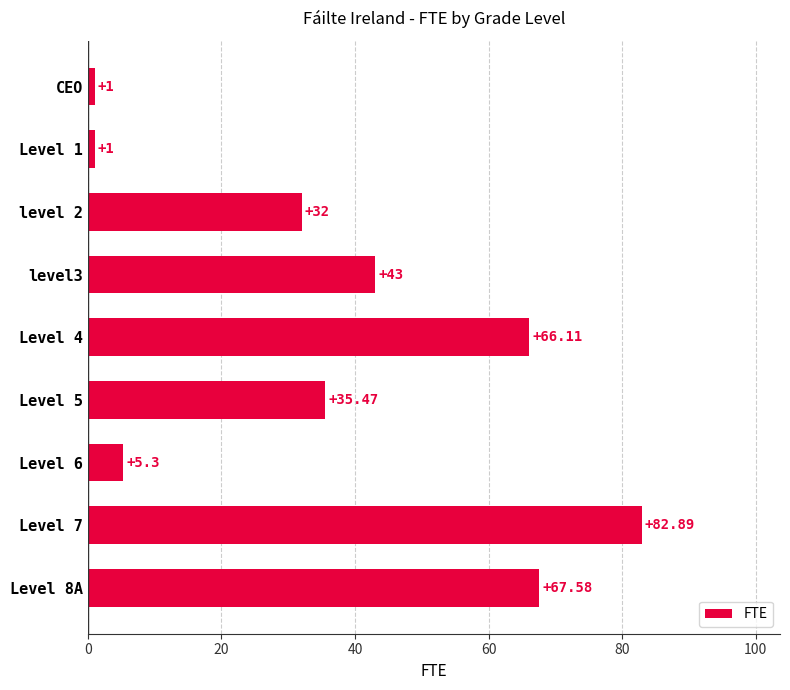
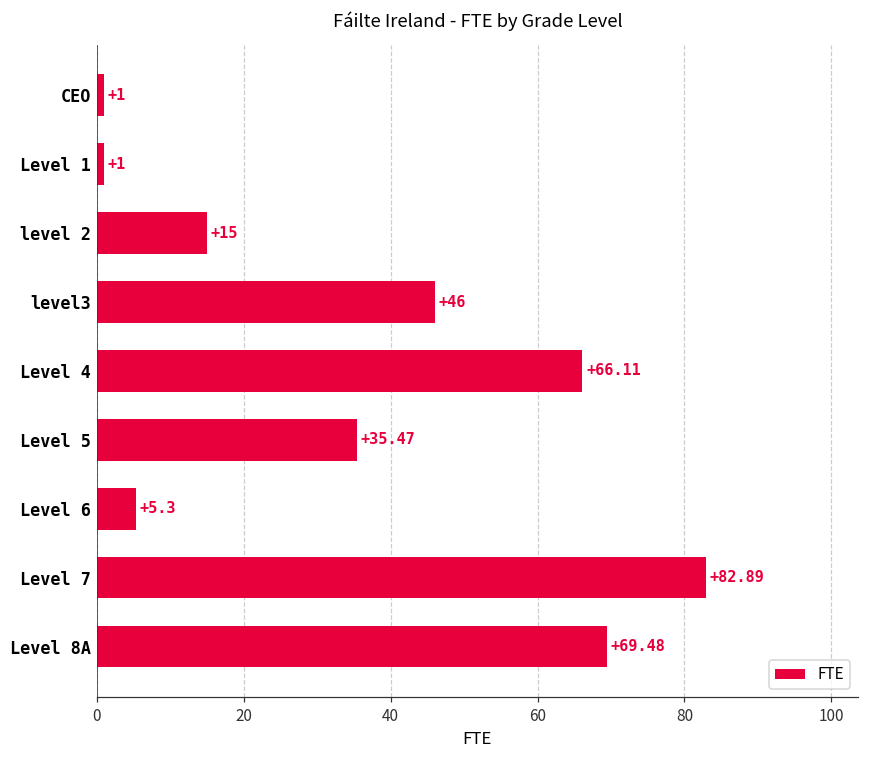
level 2: +32 -> +15
level3: +43 -> +46
Level 8A: +67.58 -> +69.48
